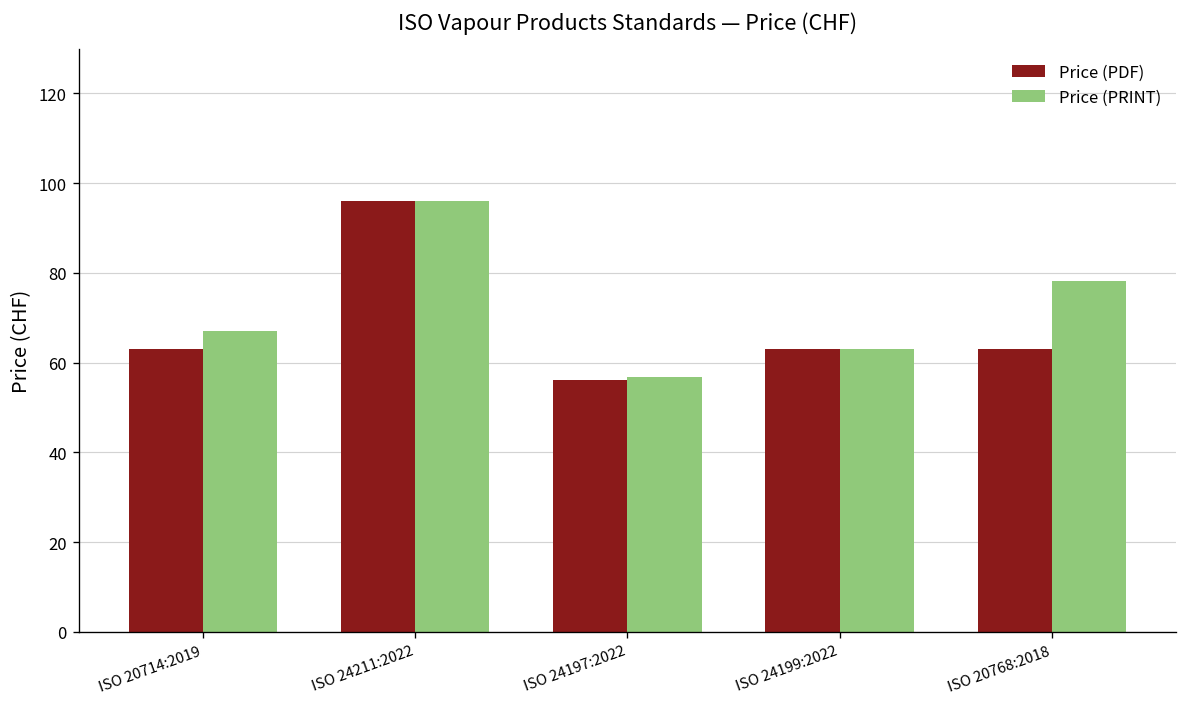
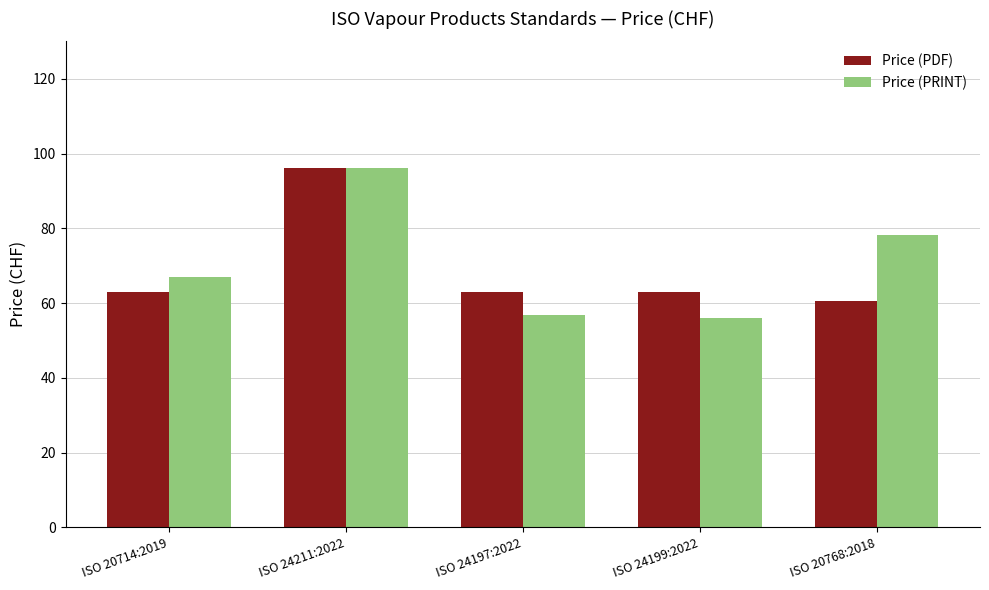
Price (PDF), ISO 24197:2022: 56 -> 63
Price (PRINT), ISO 24199:2022: 63 -> 56
Price (PDF), ISO 20768:2018: 63 -> 61
